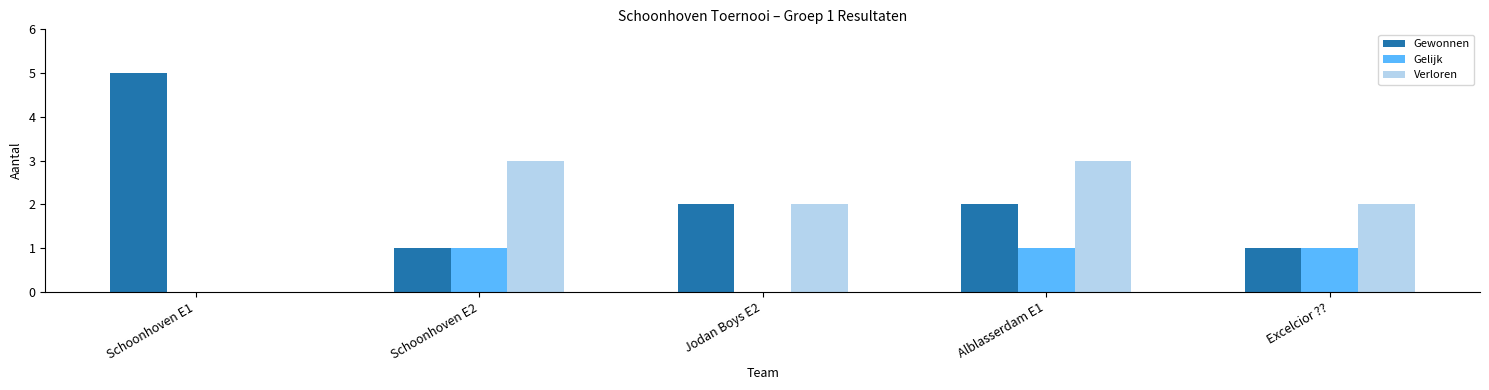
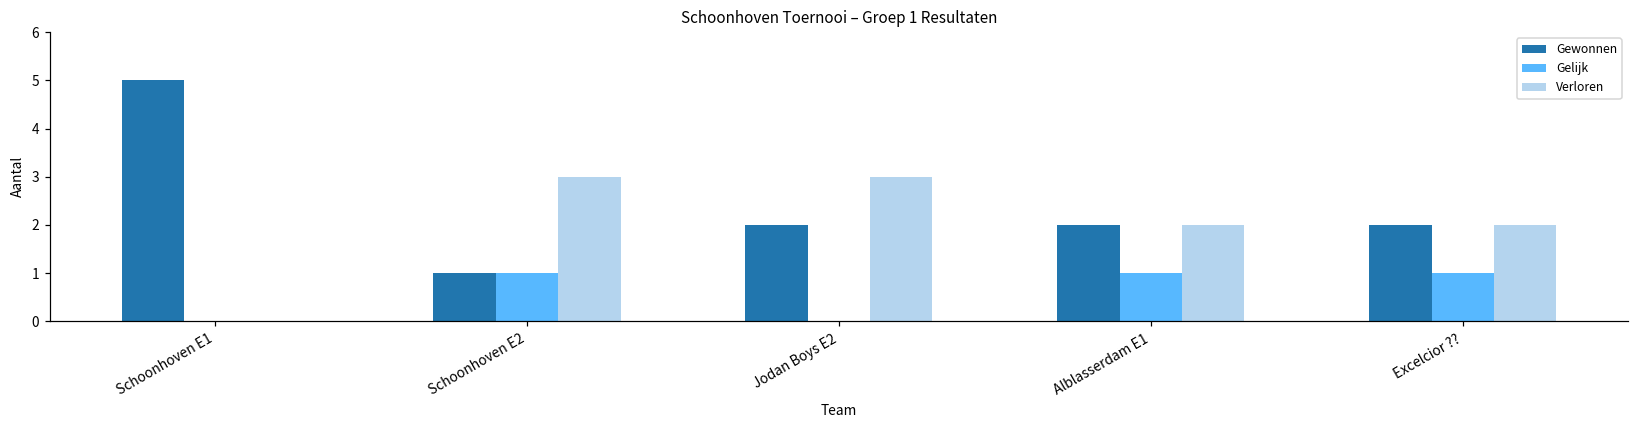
Verloren, Jodan Boys E2: 2 -> 3
Verloren, Alblasserdam E1: 3 -> 2
Gewonnen, Excelcior ??: 1 -> 2
